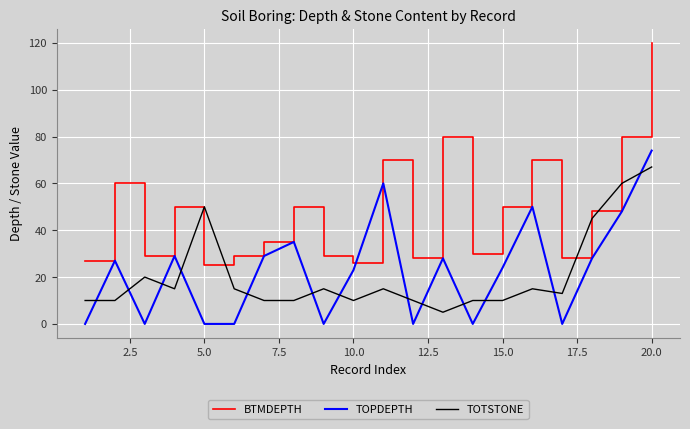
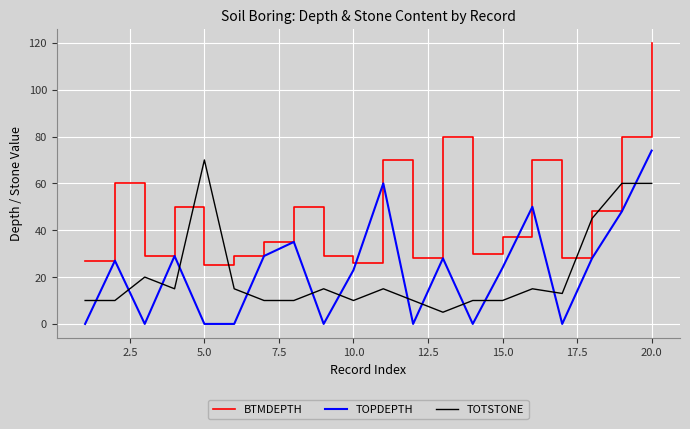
TOTSTONE, 5.0: 50 -> 70
BTMDEPTH, 15.0: 50 -> 37
TOTSTONE, 20.0: 67 -> 60
